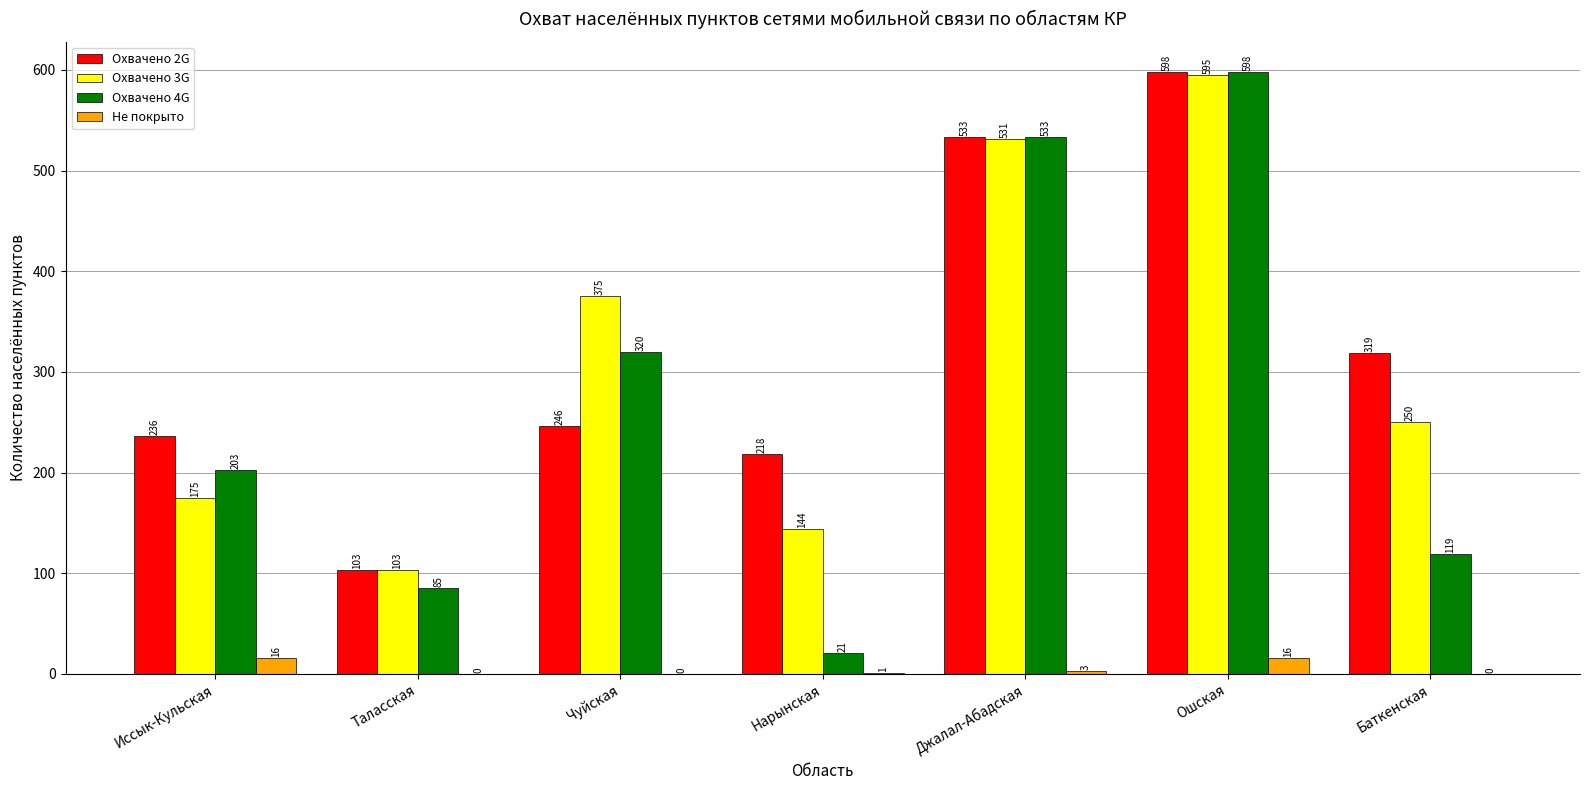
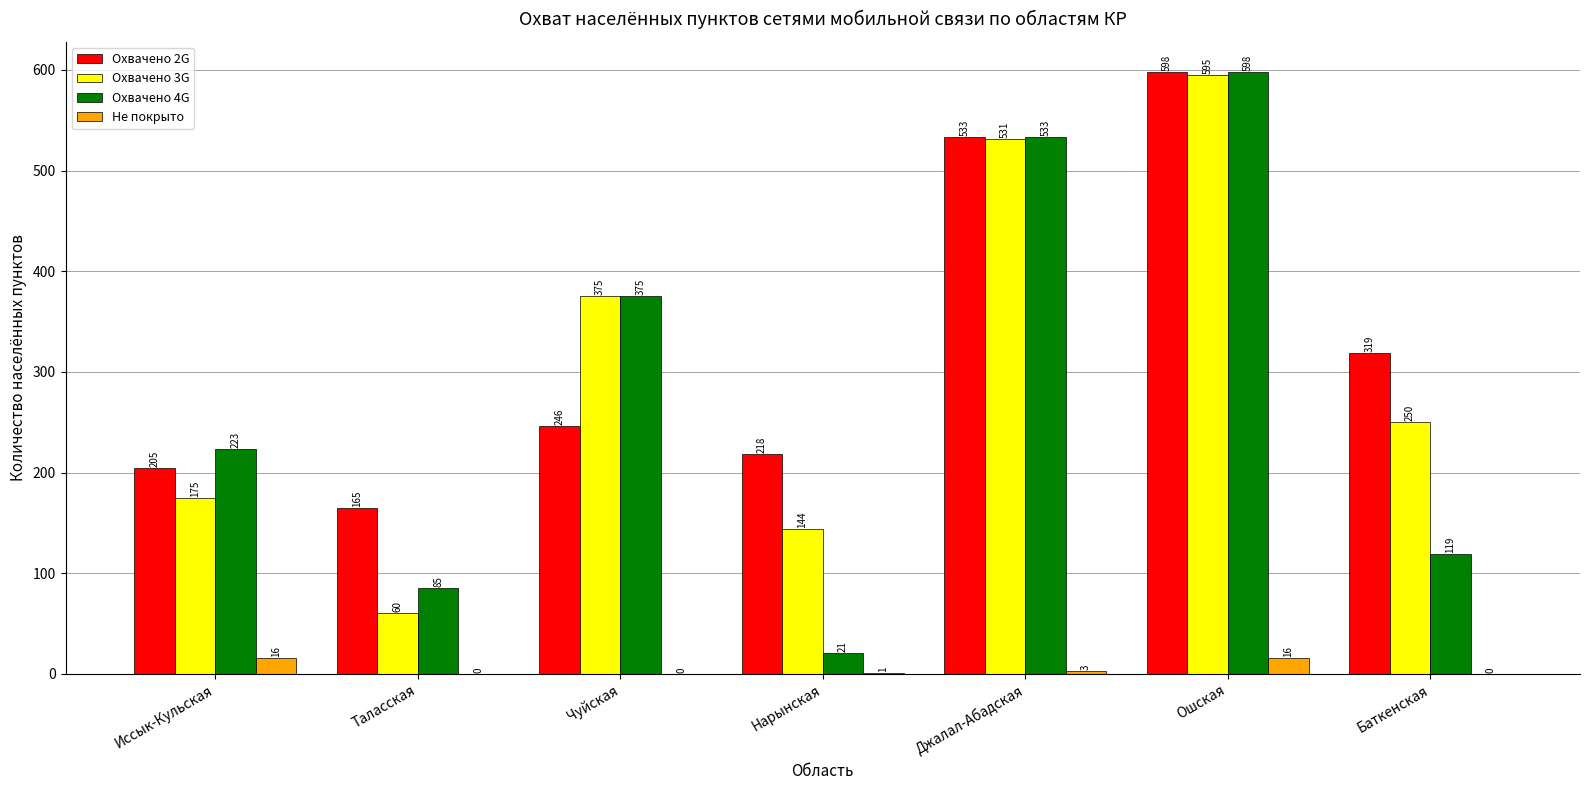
Охвачено 2G, Иссык-Кульская: 236 -> 205
Охвачено 4G, Иссык-Кульская: 203 -> 223
Охвачено 2G, Таласская: 103 -> 165
Охвачено 3G, Таласская: 103 -> 60
Охвачено 4G, Чуйская: 320 -> 375
